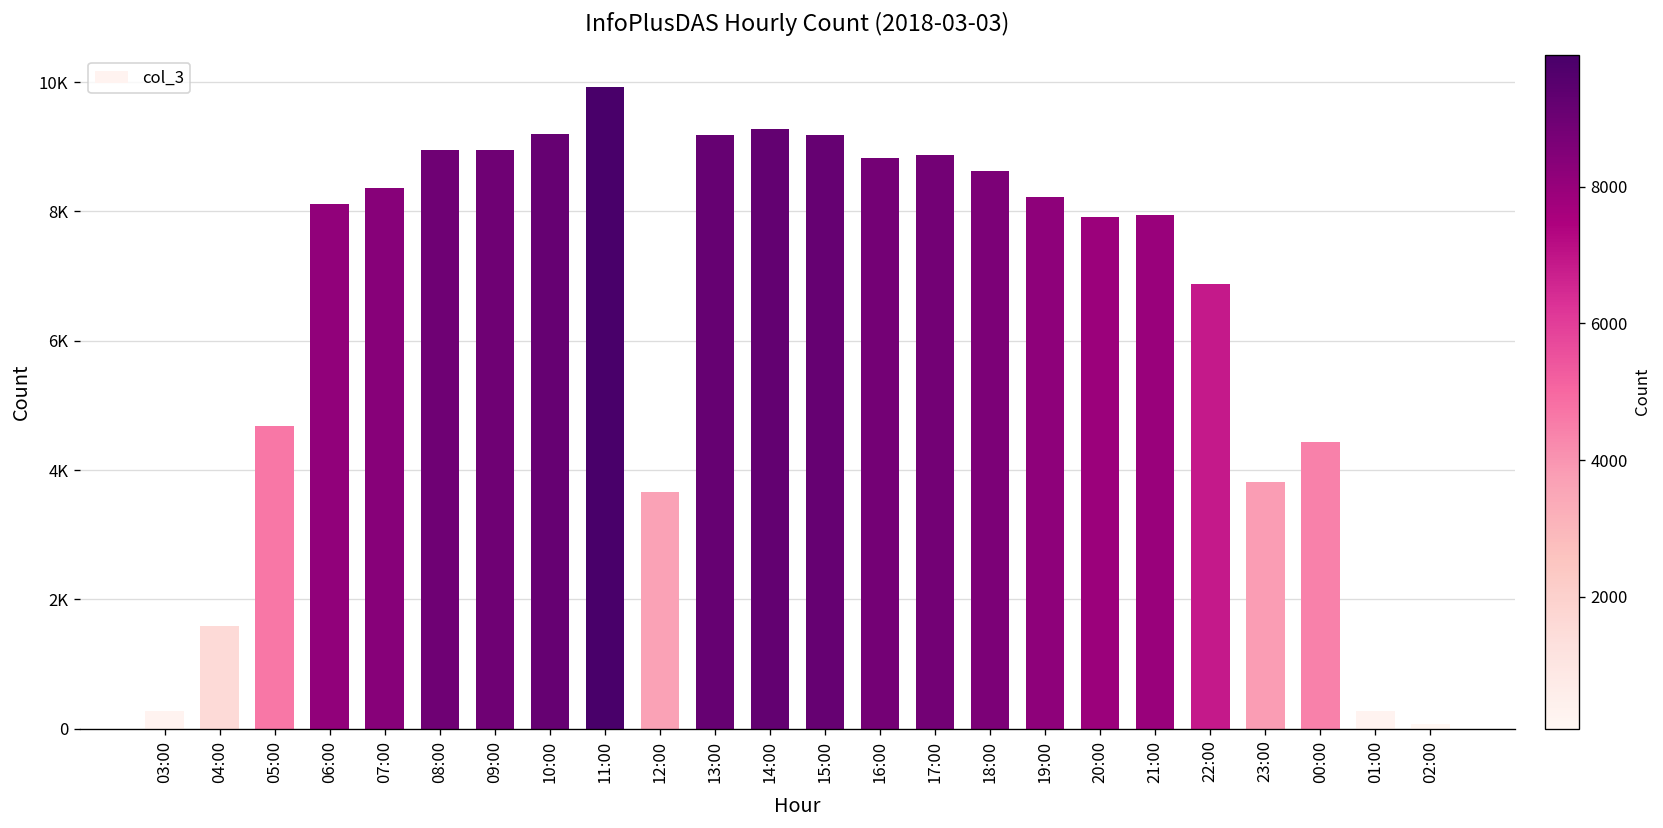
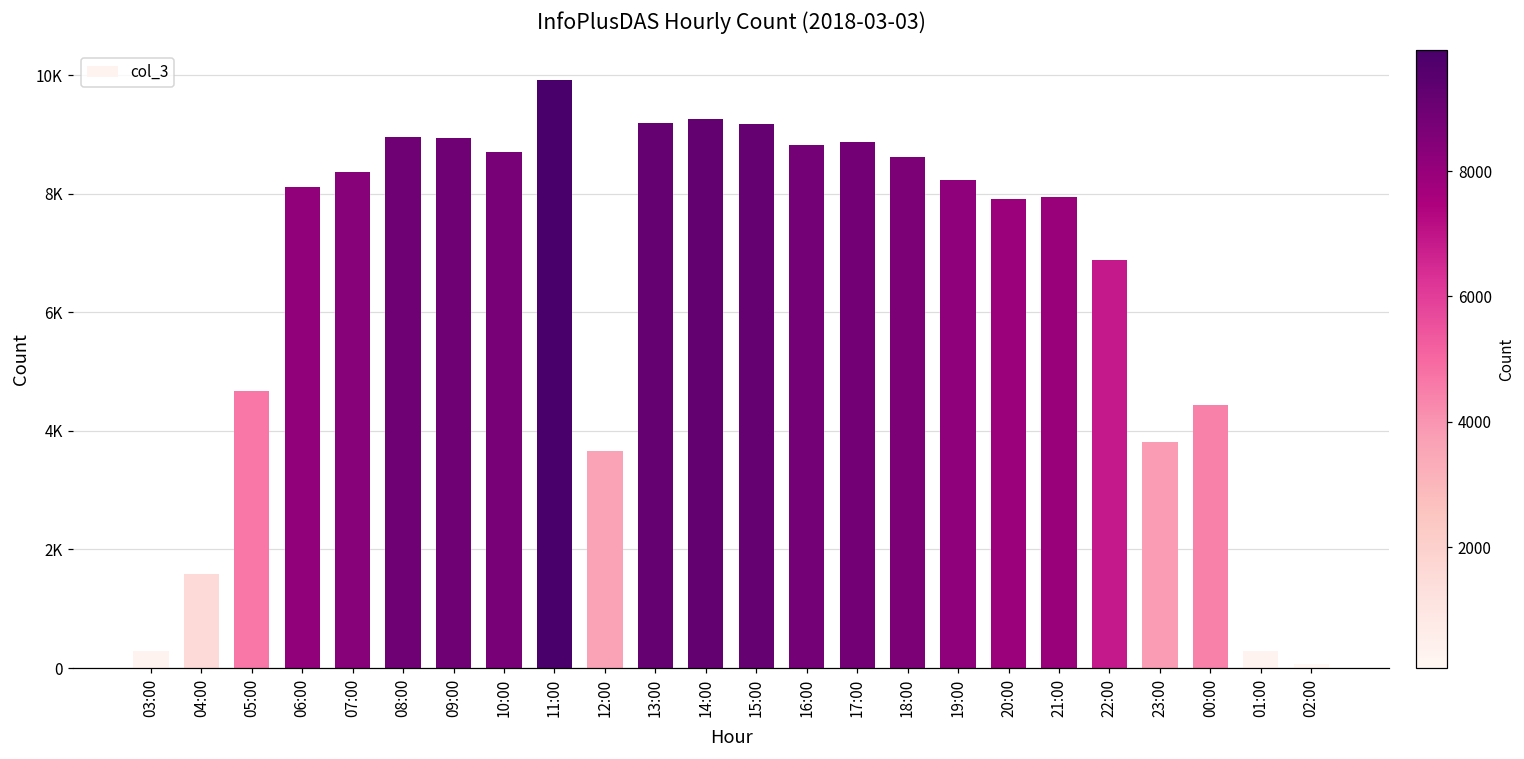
10:00: 9200 -> 8700
